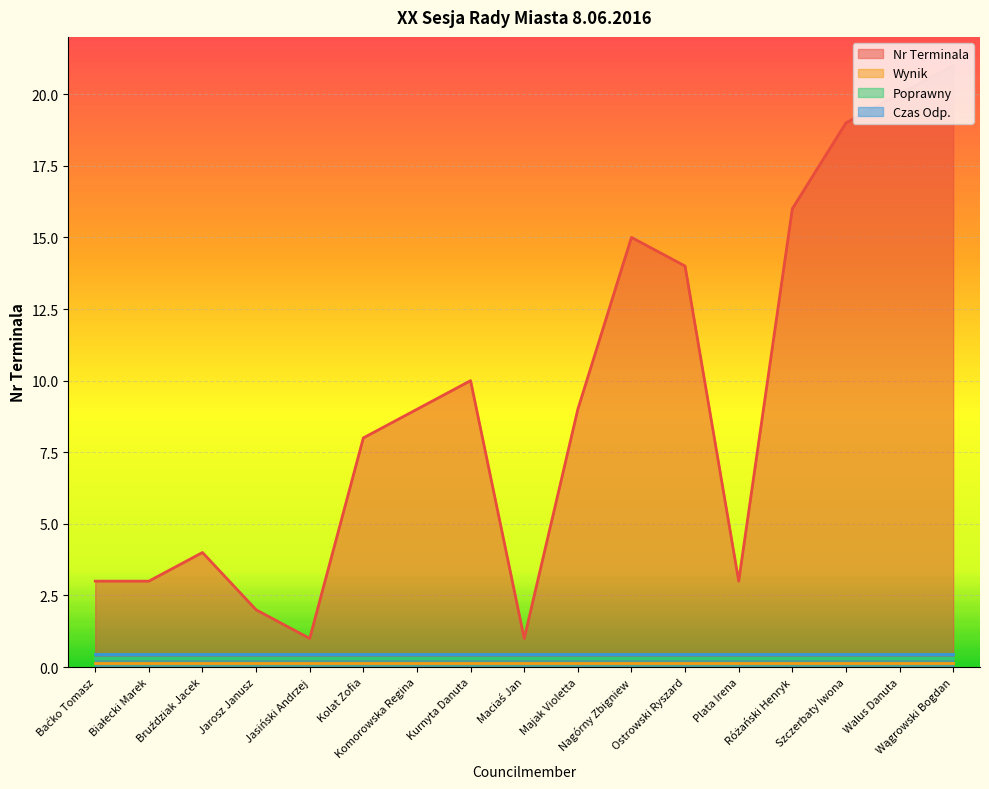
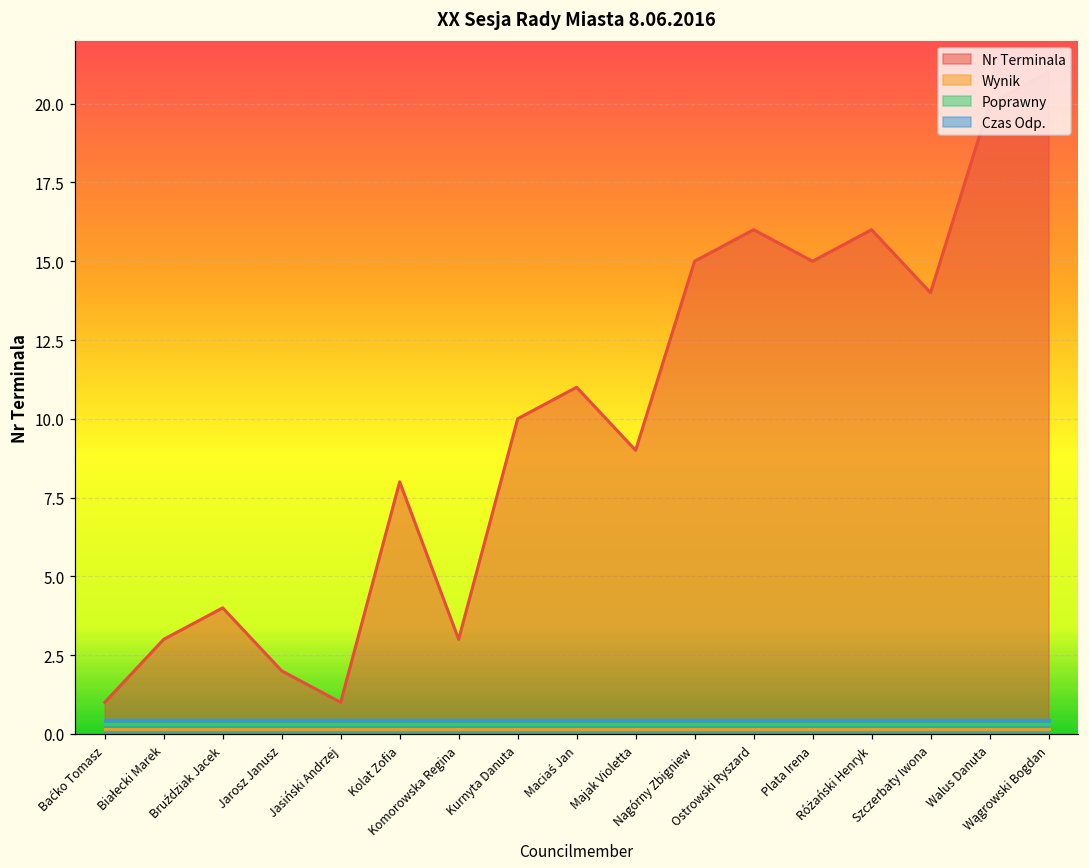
Nr Terminala, Baćko Tomasz: 3 -> 1
Nr Terminala, Komorowska Regina: 9 -> 3
Nr Terminala, Maciaś Jan: 1 -> 11
Nr Terminala, Ostrowski Ryszard: 14 -> 16
Nr Terminala, Plata Irena: 3 -> 15
Nr Terminala, Szczerbaty Iwona: 19 -> 14
